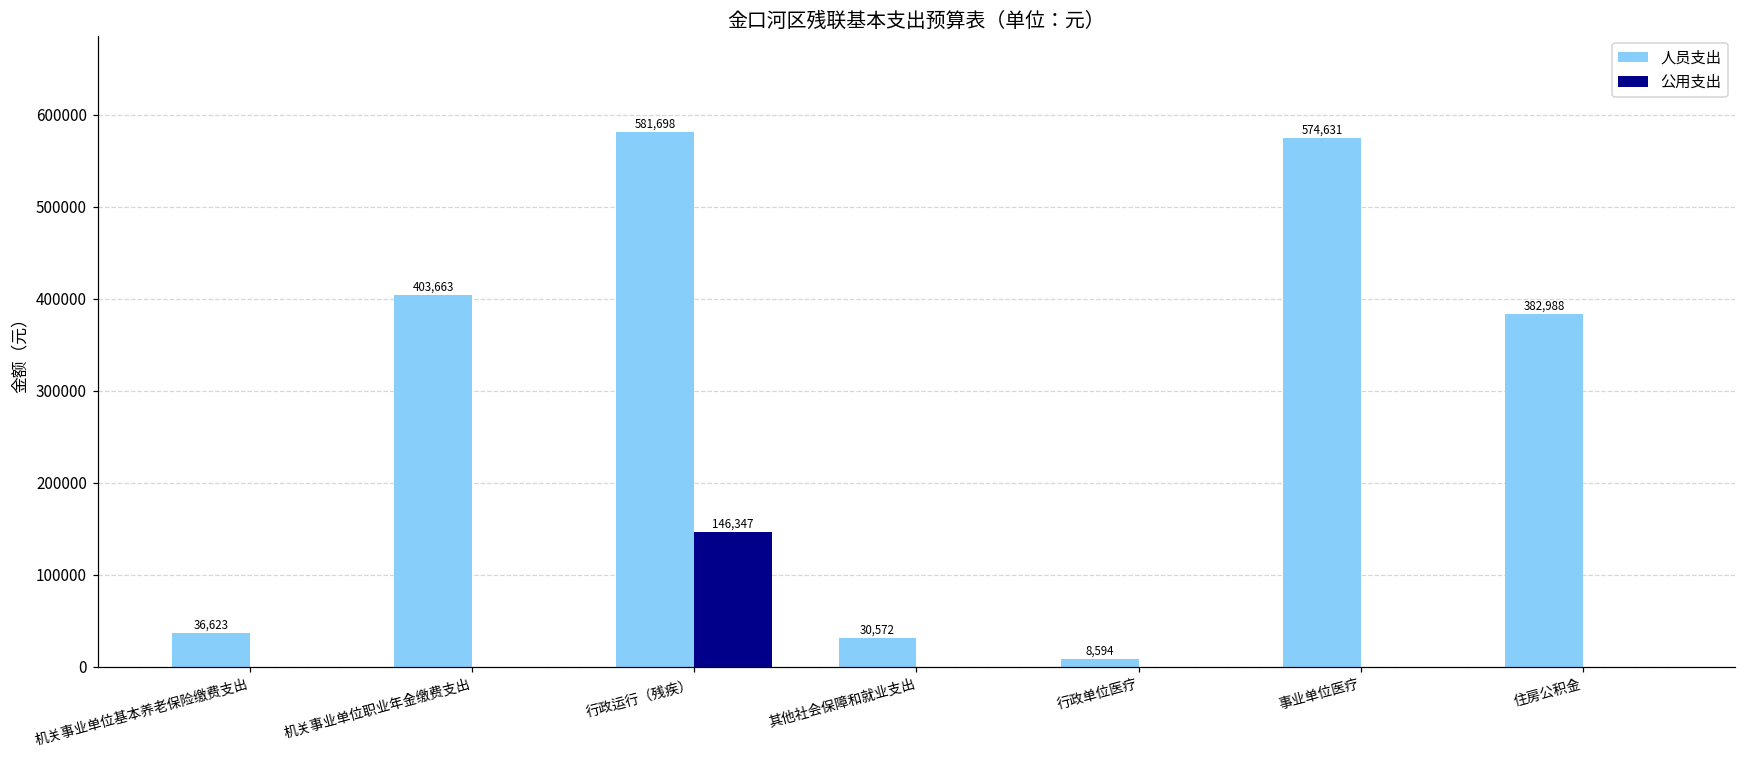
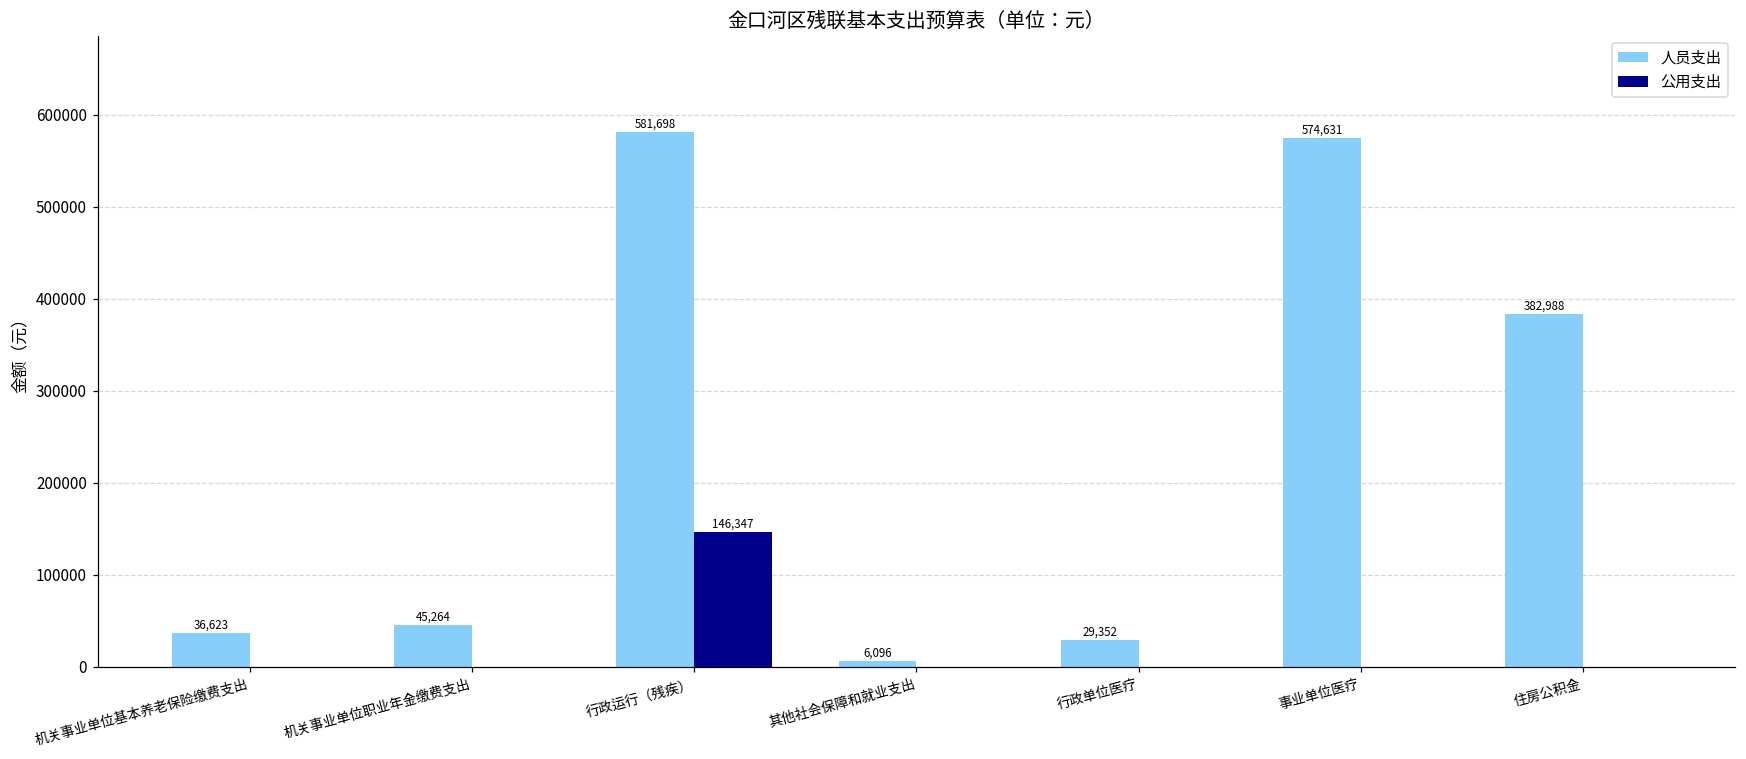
人员支出, 机关事业单位职业年金缴费支出: 403,663 -> 45,264
人员支出, 其他社会保障和就业支出: 30,572 -> 6,096
人员支出, 行政单位医疗: 8,594 -> 29,352
